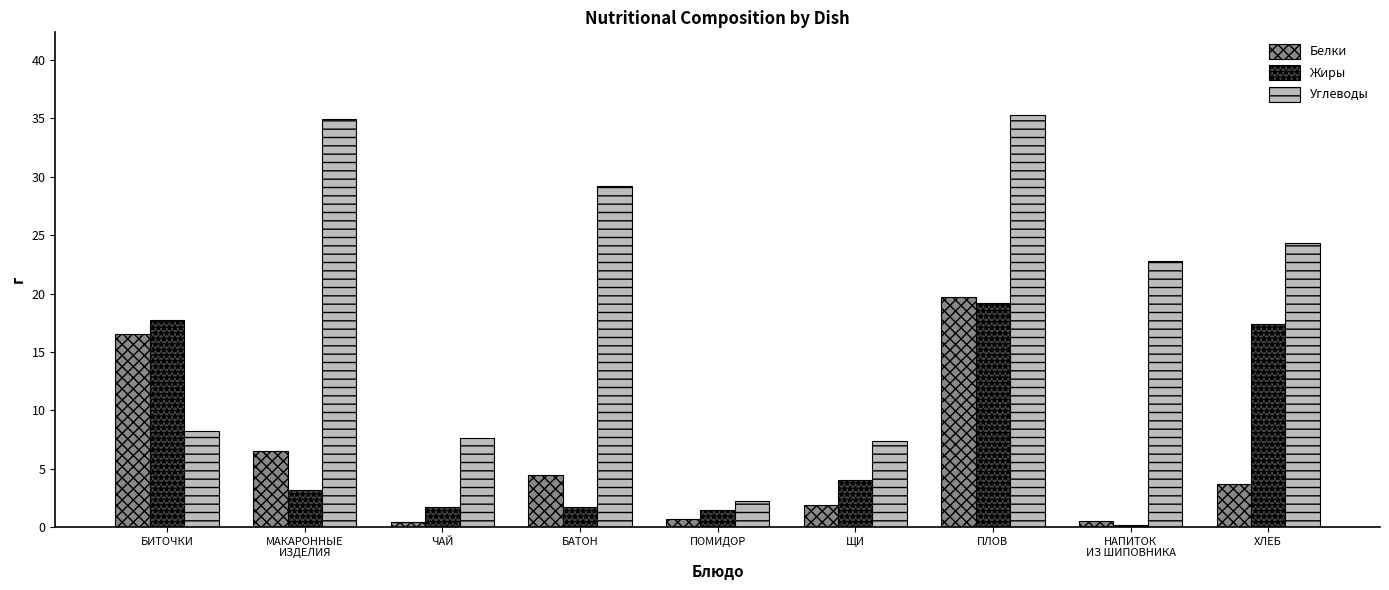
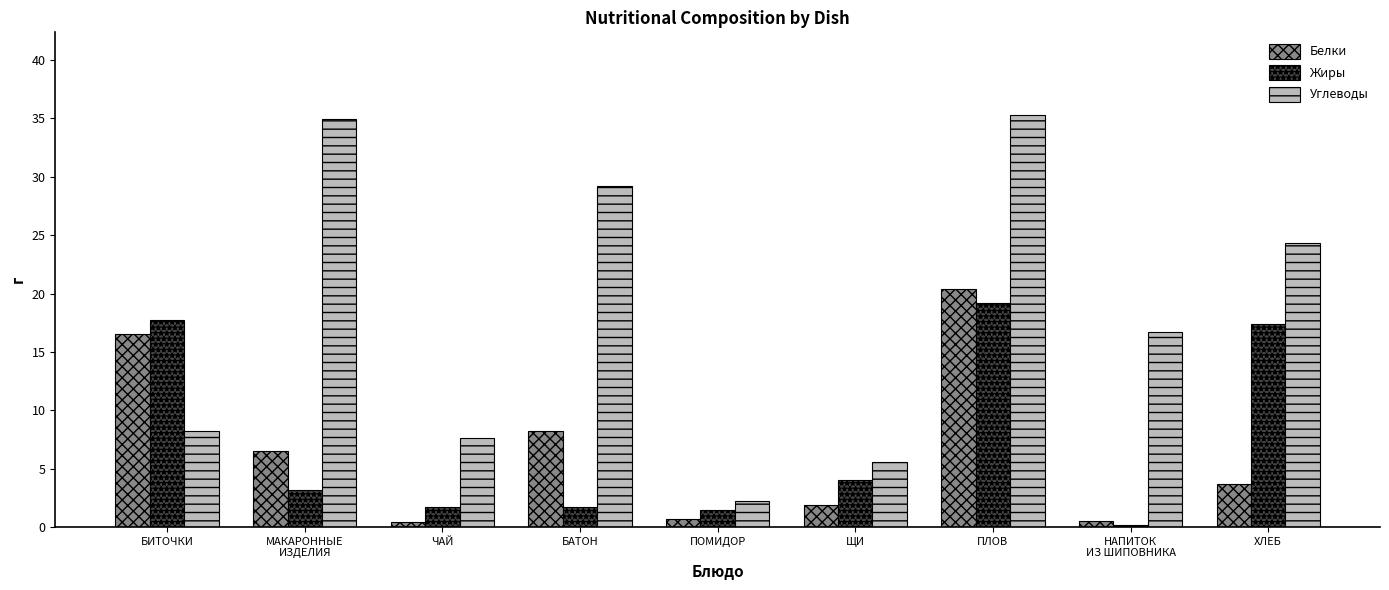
Белки, БАТОН: 4.5 -> 8.2
Углеводы, ЩИ: 7.4 -> 5.6
Белки, ПЛОВ: 19.7 -> 20.4
Углеводы, НАПИТОК ИЗ ШИПОВНИКА: 22.8 -> 16.7
